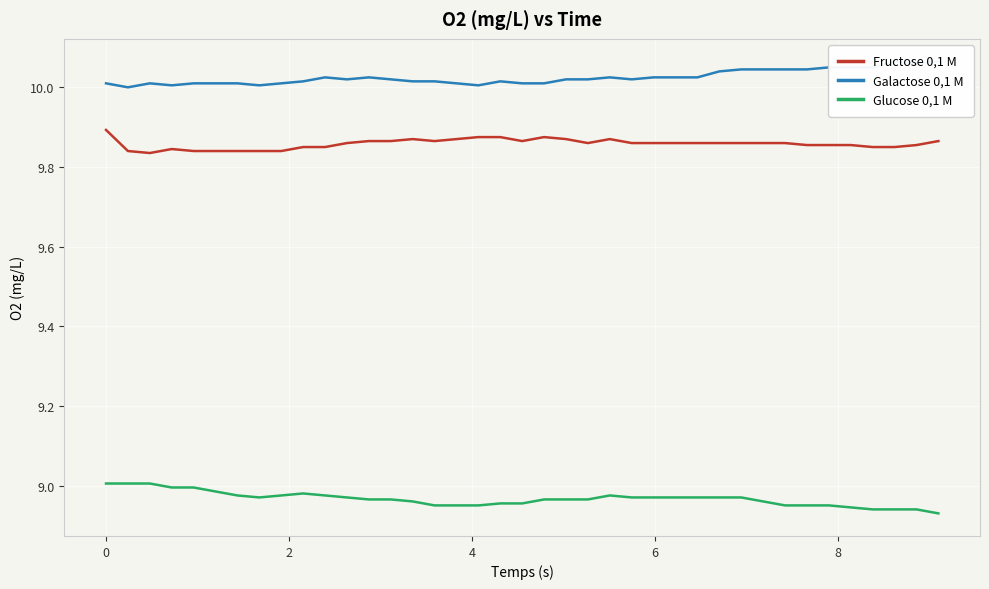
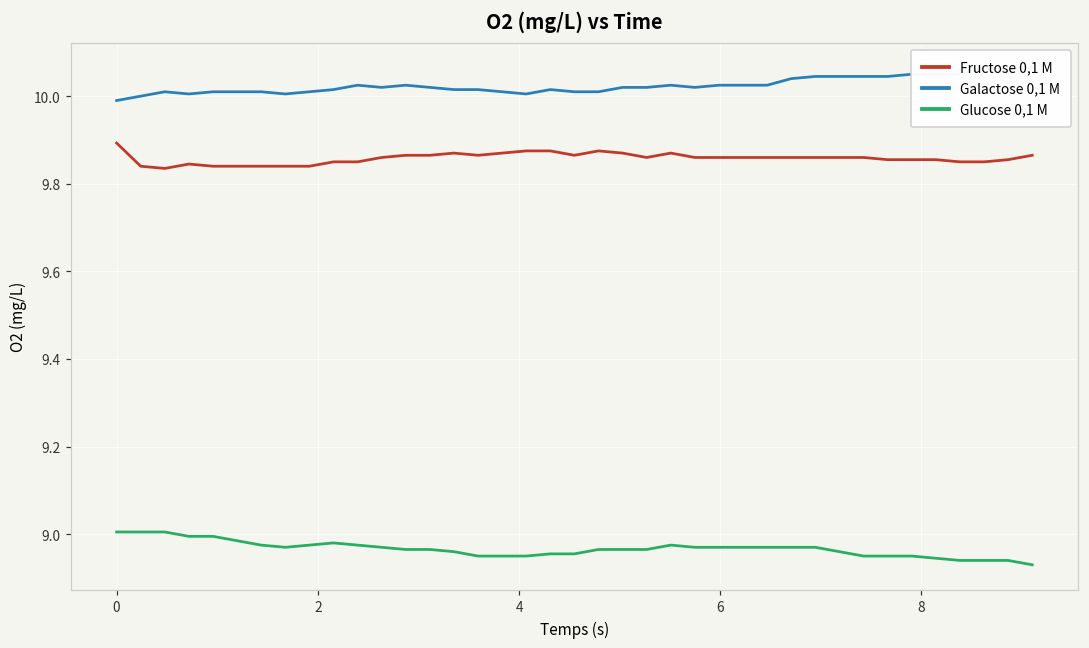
Galactose 0,1 M, 0: 10.01 -> 9.99
